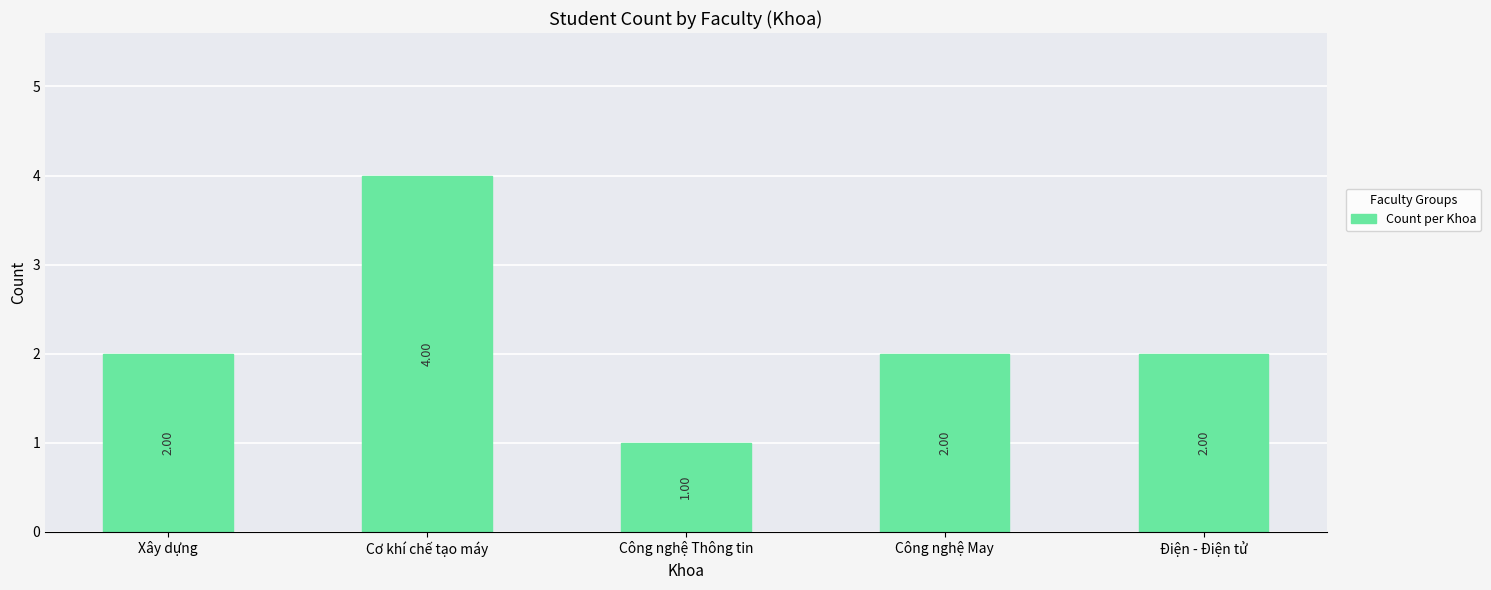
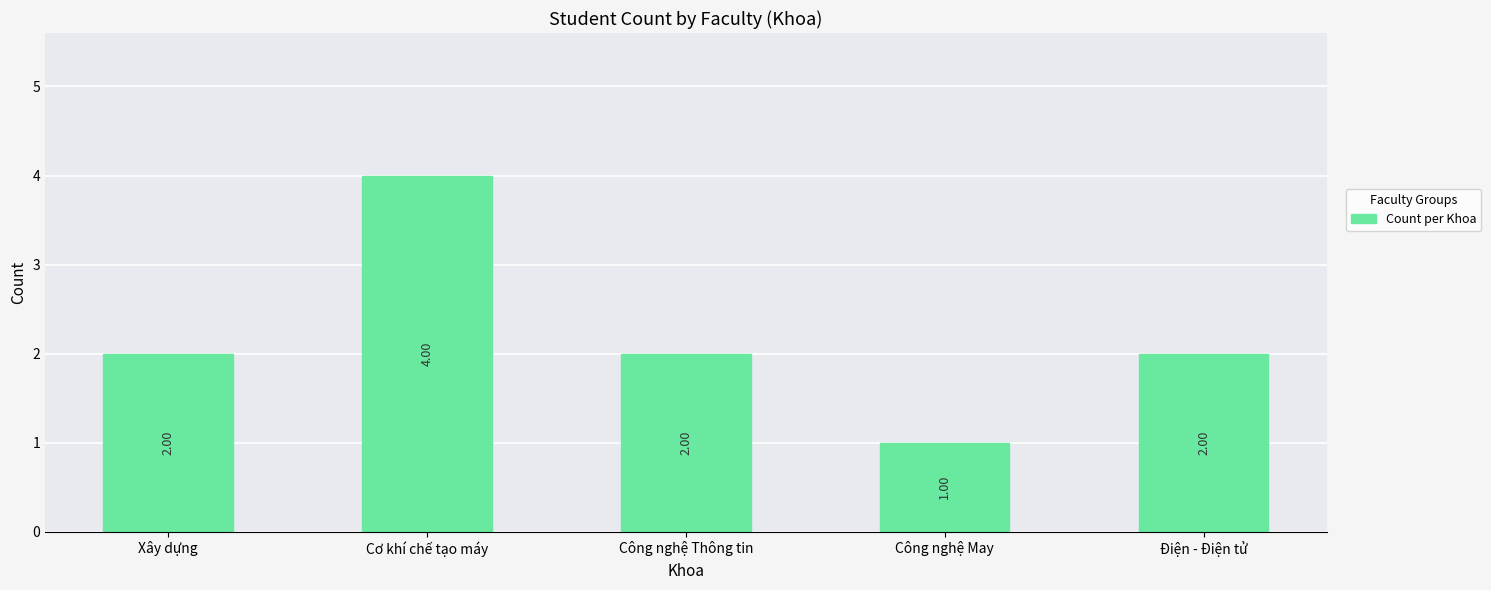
Công nghệ Thông tin: 1.00 -> 2.00
Công nghệ May: 2.00 -> 1.00
